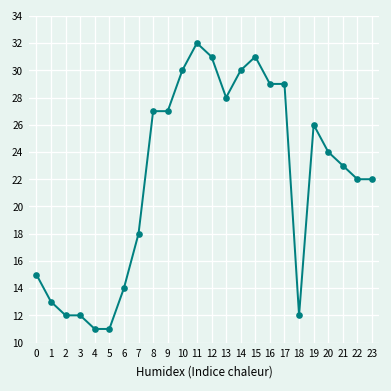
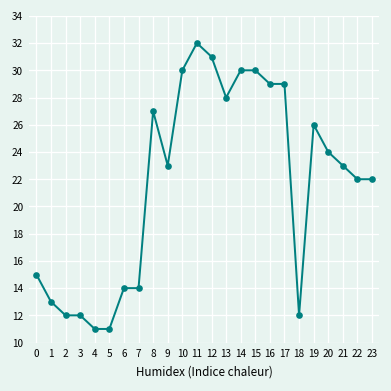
7: 18 -> 14
9: 27 -> 23
15: 31 -> 30
